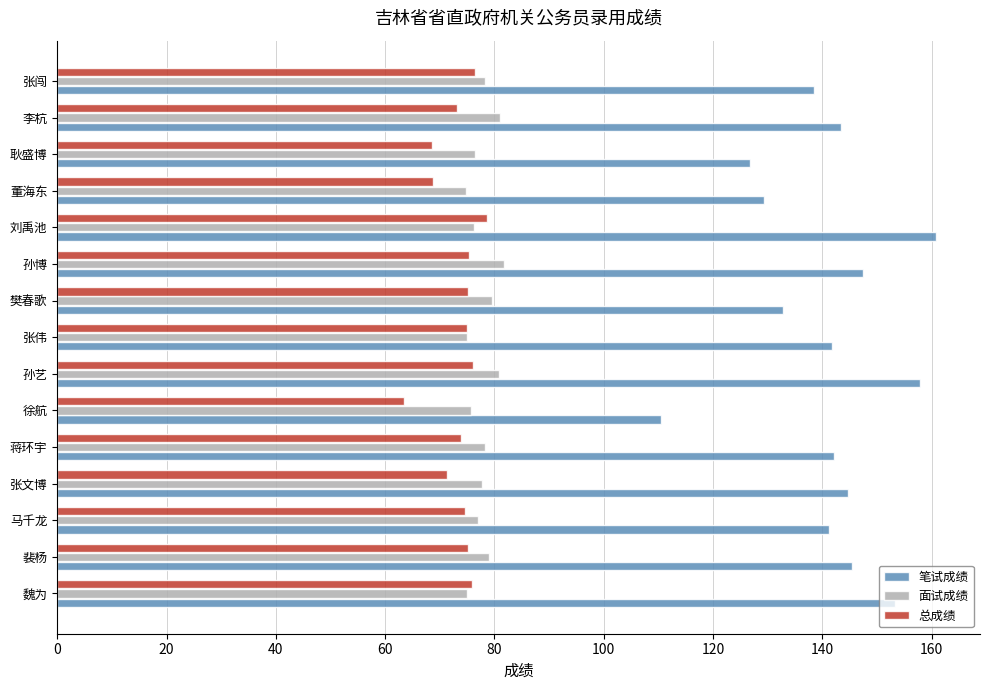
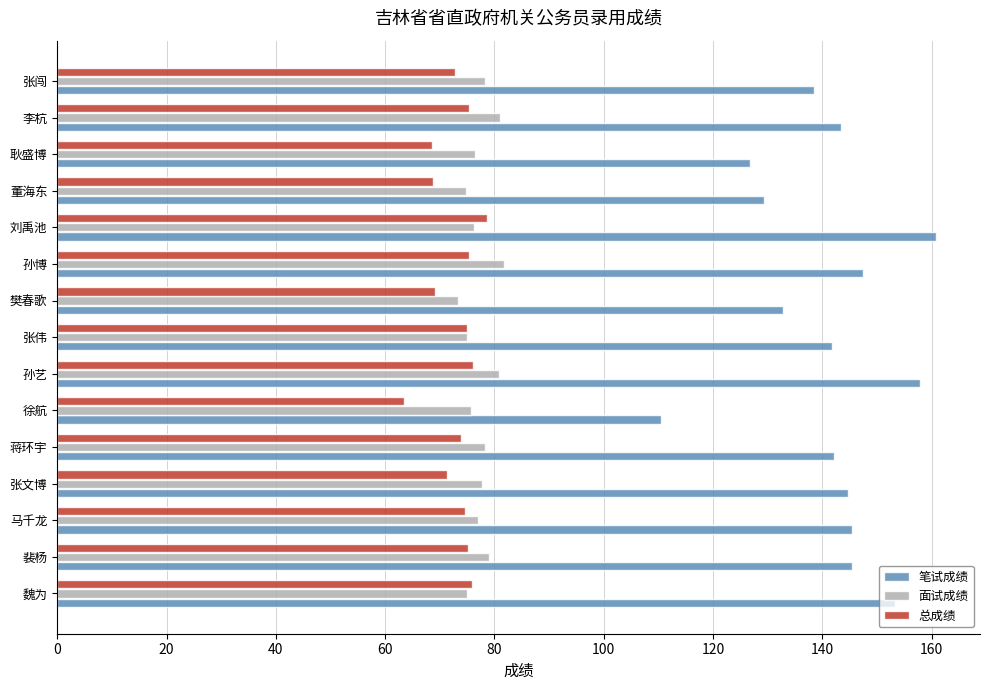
总成绩, 张闯: 76 -> 73
总成绩, 李杭: 73 -> 75
总成绩, 樊春歌: 75 -> 69
面试成绩, 樊春歌: 80 -> 73
笔试成绩, 马千龙: 141 -> 145
